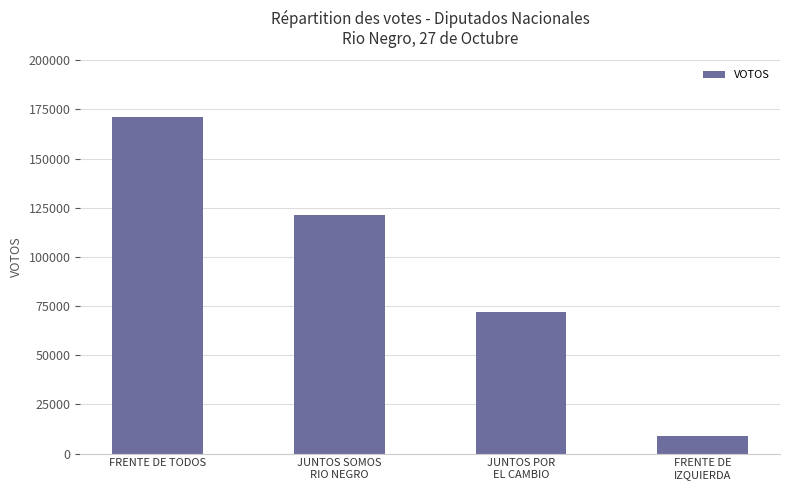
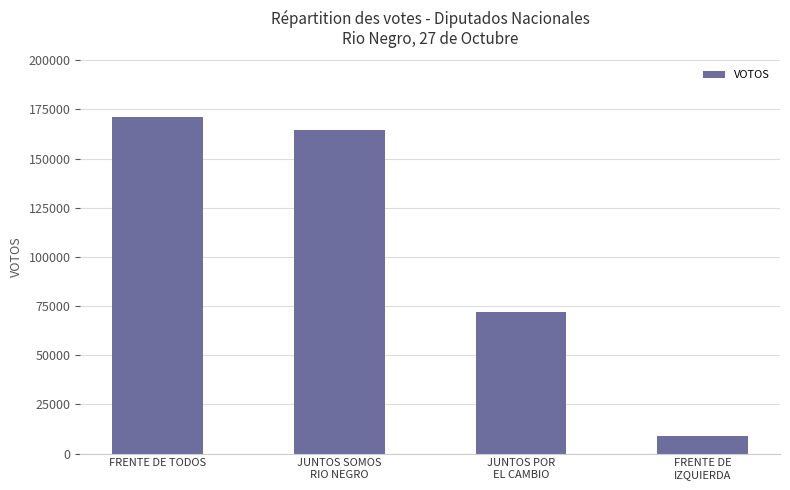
JUNTOS SOMOS RIO NEGRO: 121000 -> 164000
